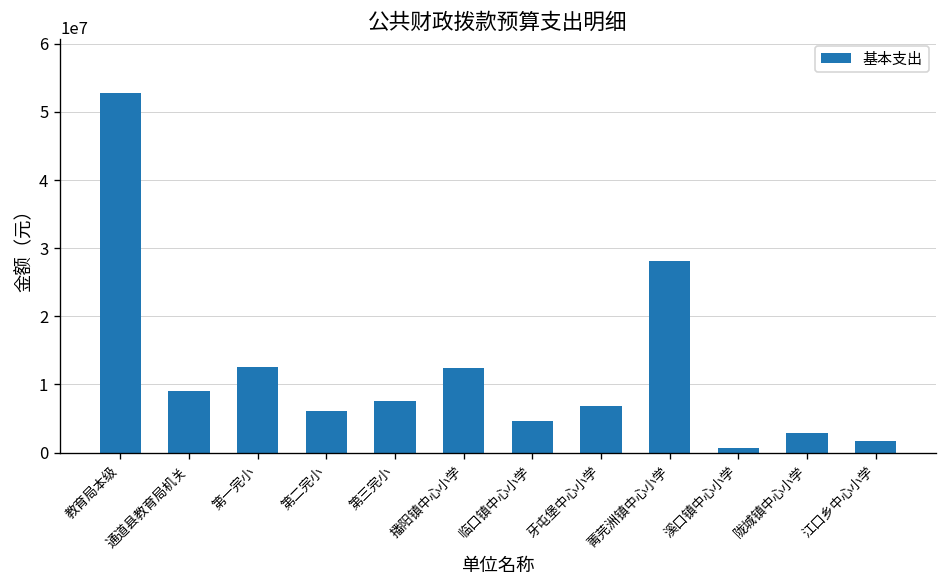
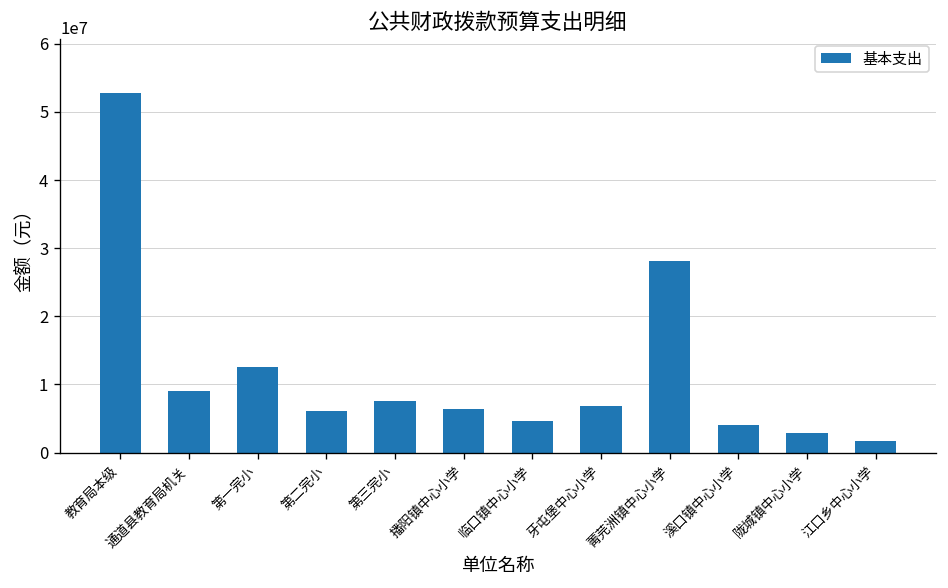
播阳镇中心小学: 12000000 -> 6000000
溪口镇中心小学: 1000000 -> 4000000
